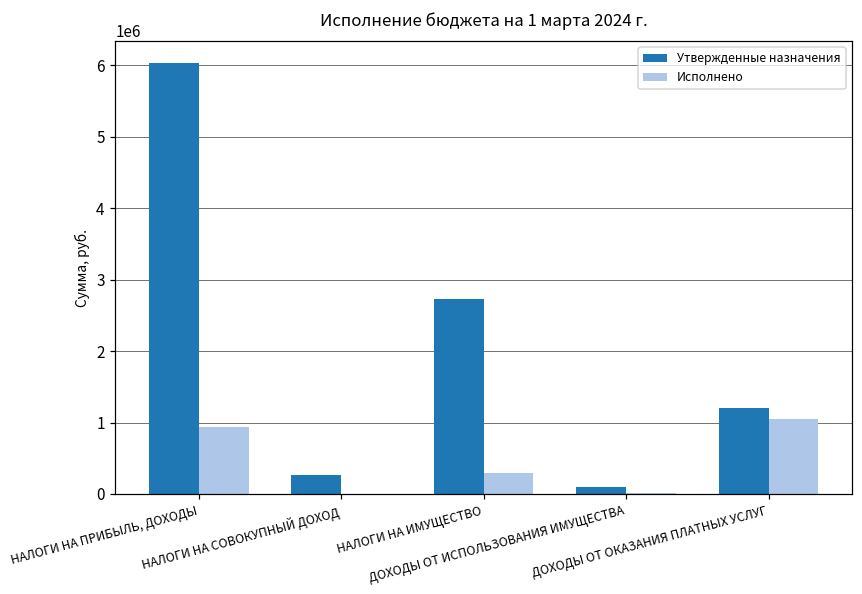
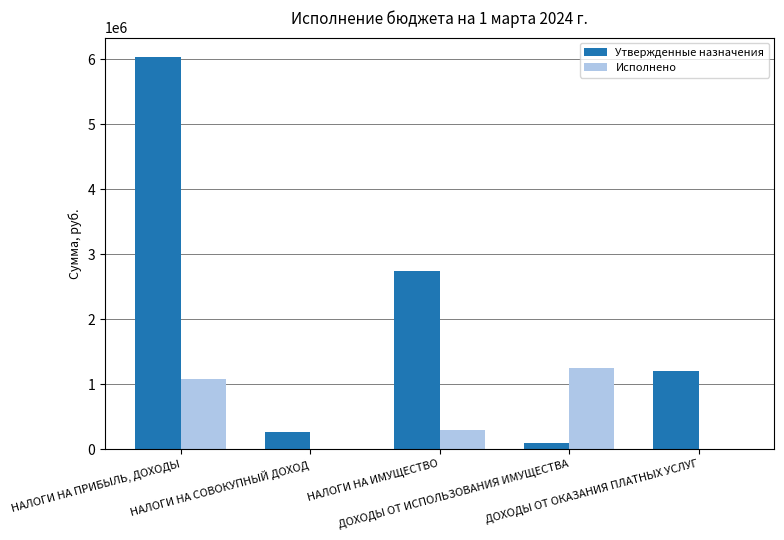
Исполнено, НАЛОГИ НА ПРИБЫЛЬ, ДОХОДЫ: 900000 -> 1100000
Исполнено, ДОХОДЫ ОТ ИСПОЛЬЗОВАНИЯ ИМУЩЕСТВА: 0 -> 1300000
Исполнено, ДОХОДЫ ОТ ОКАЗАНИЯ ПЛАТНЫХ УСЛУГ: 1000000 -> 0
